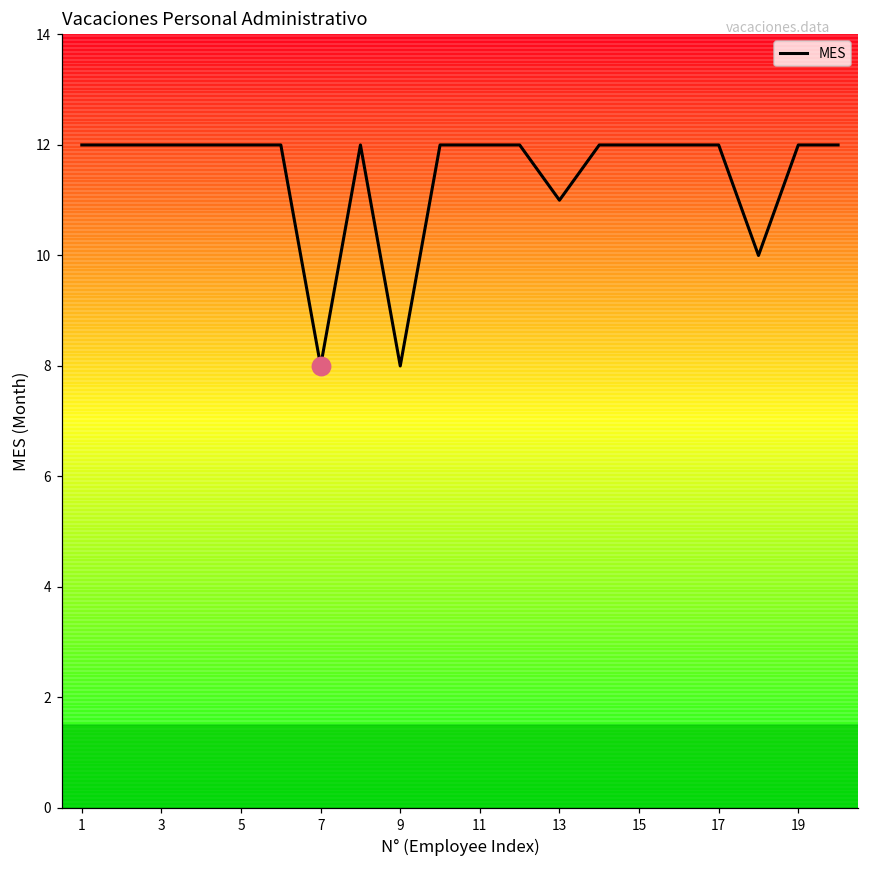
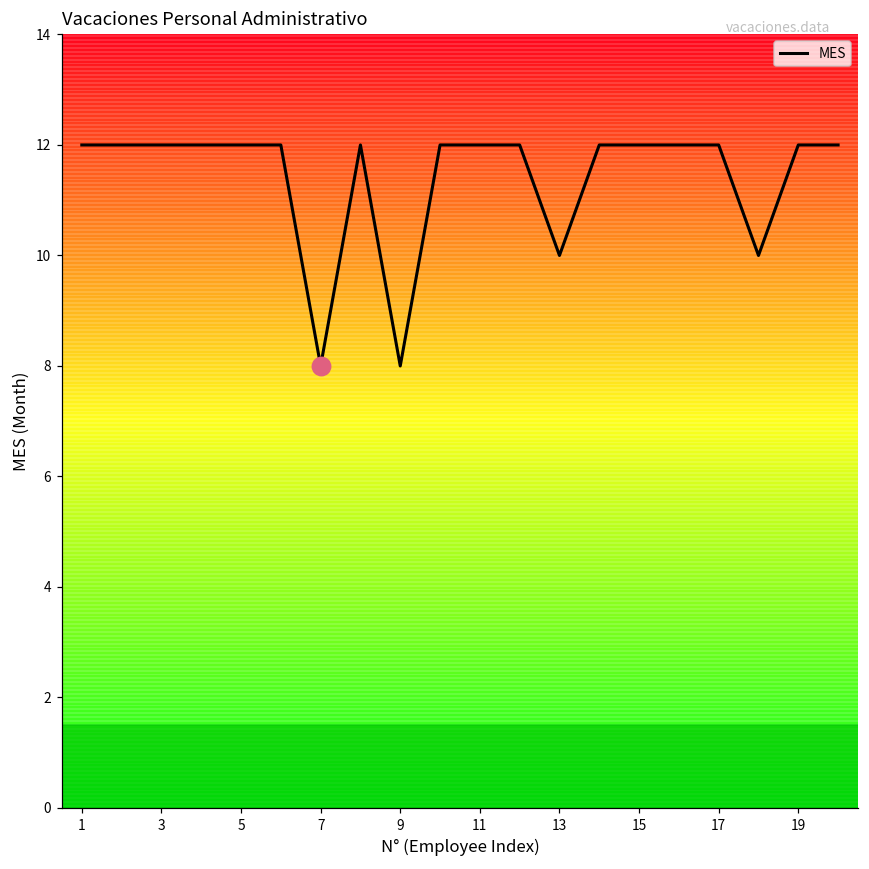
MES, 13: 11 -> 10
